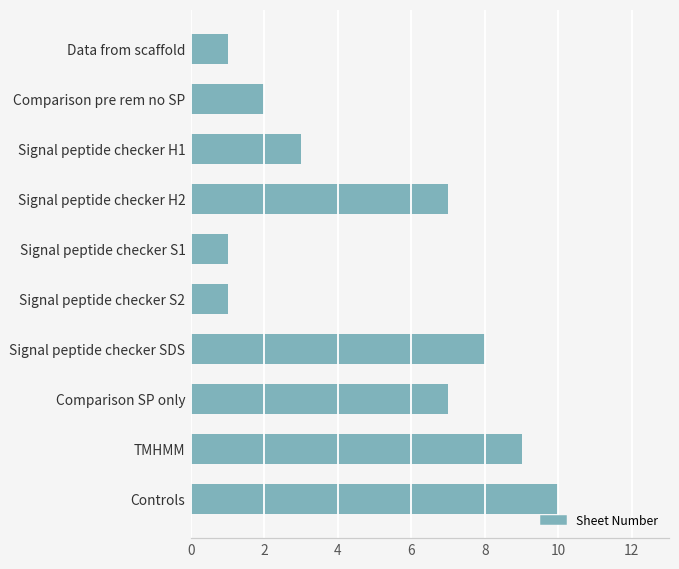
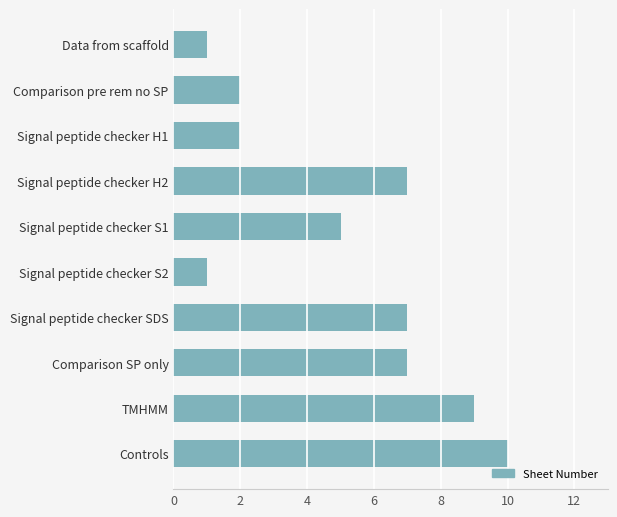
Signal peptide checker H1: 3 -> 2
Signal peptide checker S1: 1 -> 5
Signal peptide checker SDS: 8 -> 7
